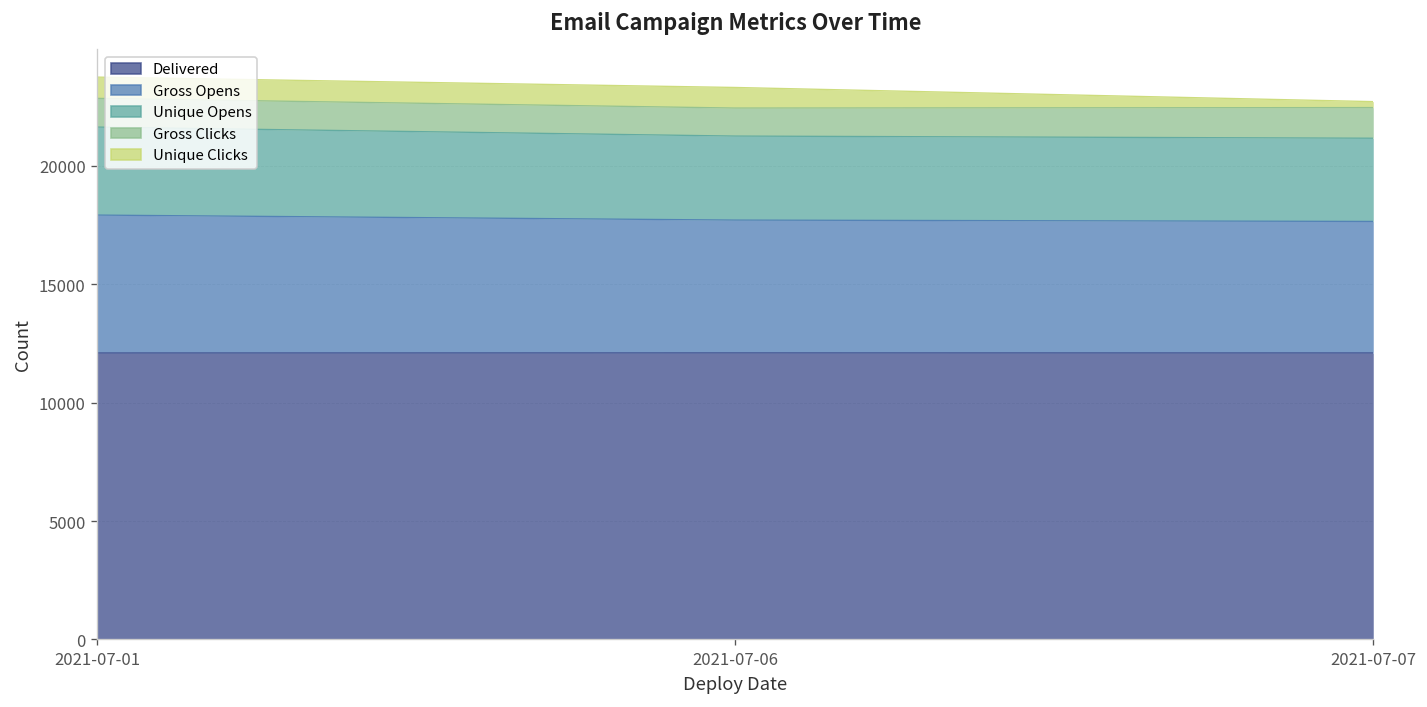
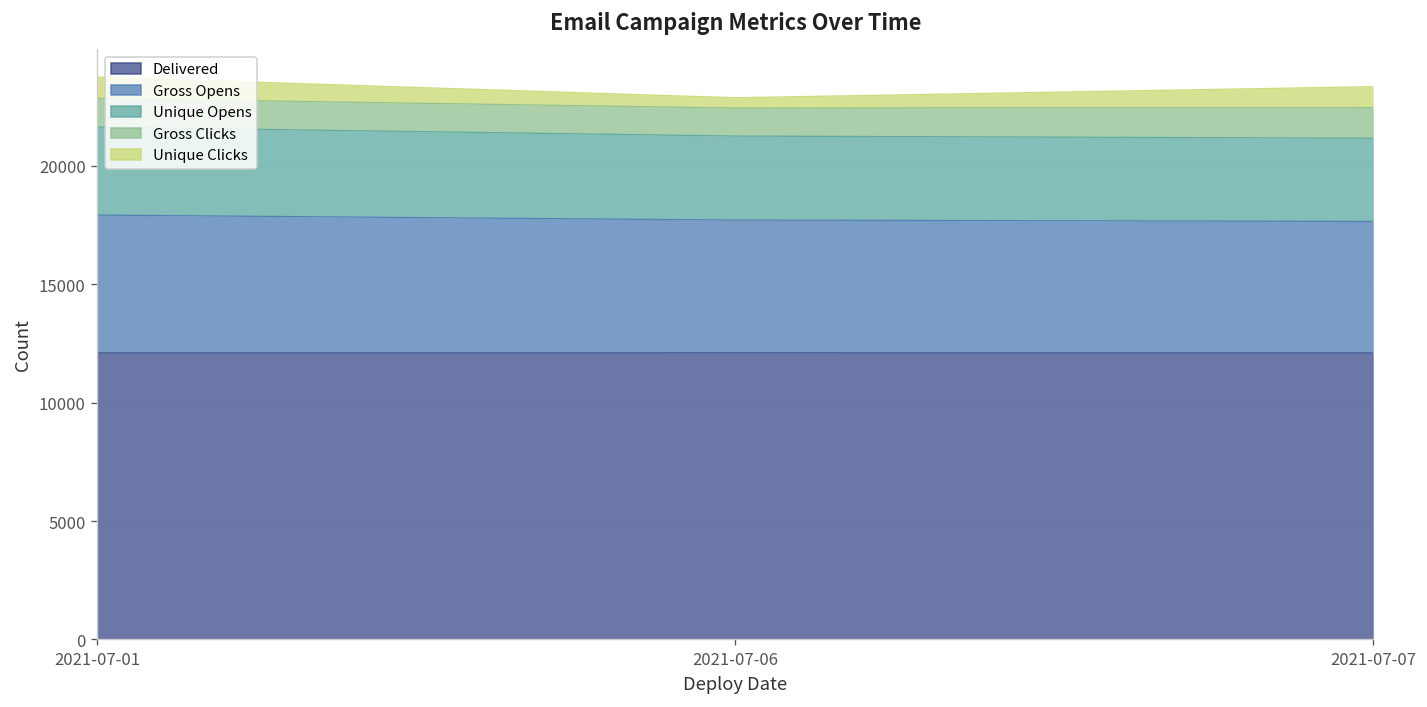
Unique Clicks, 2021-07-06: 900 -> 400
Unique Clicks, 2021-07-07: 300 -> 900
